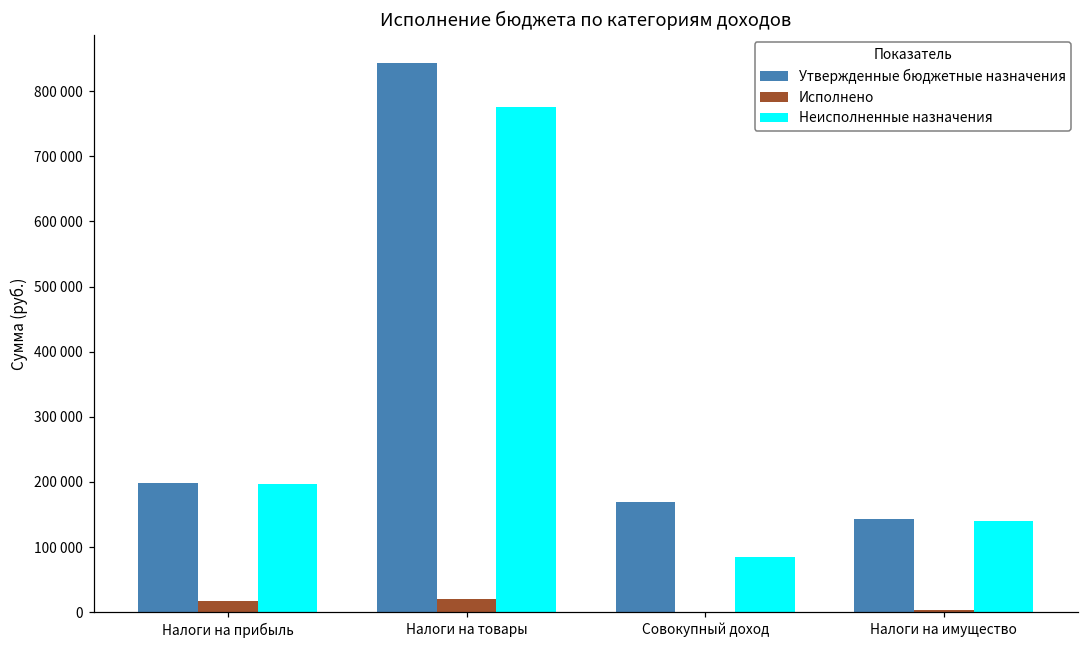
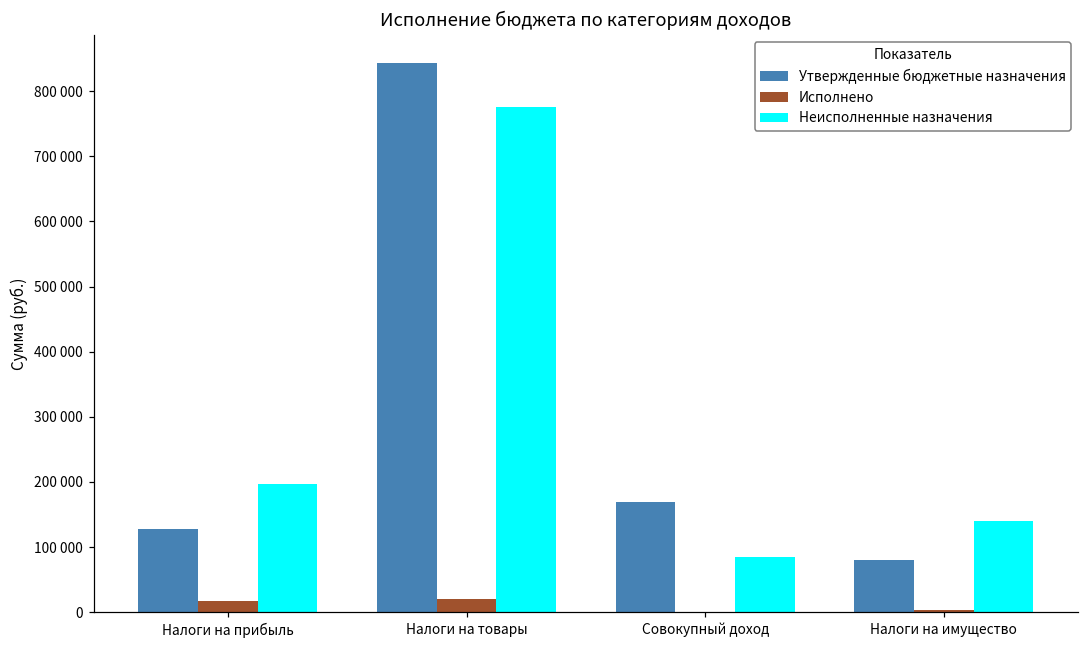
Утвержденные бюджетные назначения, Налоги на прибыль: 200000 -> 130000
Утвержденные бюджетные назначения, Налоги на имущество: 140000 -> 80000
